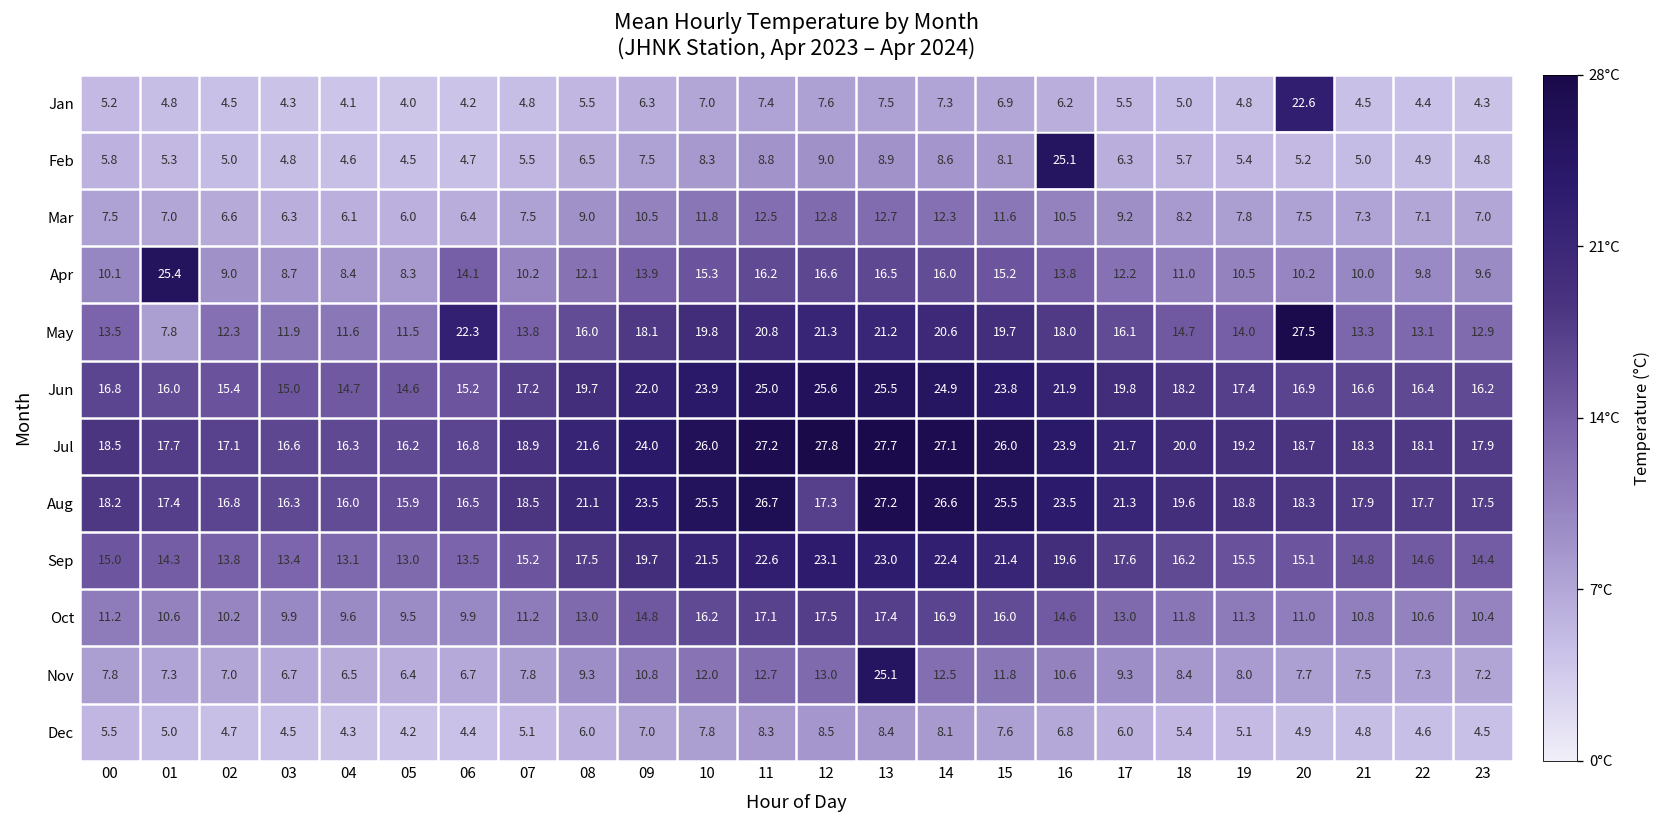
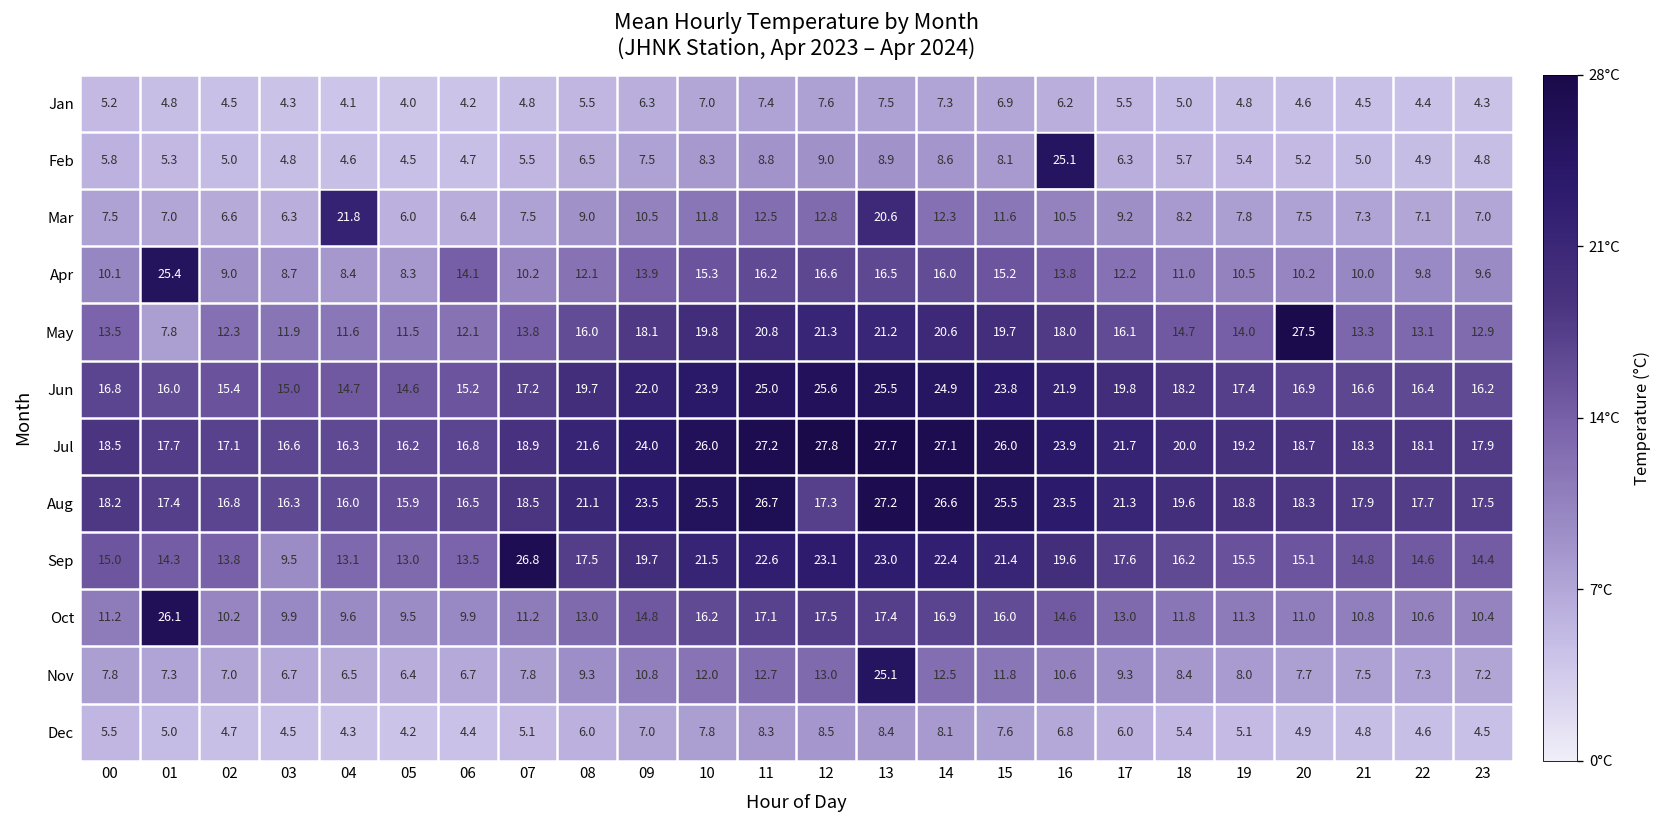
Jan, 20: 22.6 -> 4.6
Mar, 04: 6.1 -> 21.8
Mar, 13: 12.7 -> 20.6
May, 06: 22.3 -> 12.1
Sep, 03: 13.4 -> 9.5
Sep, 07: 15.2 -> 26.8
Oct, 01: 10.6 -> 26.1
